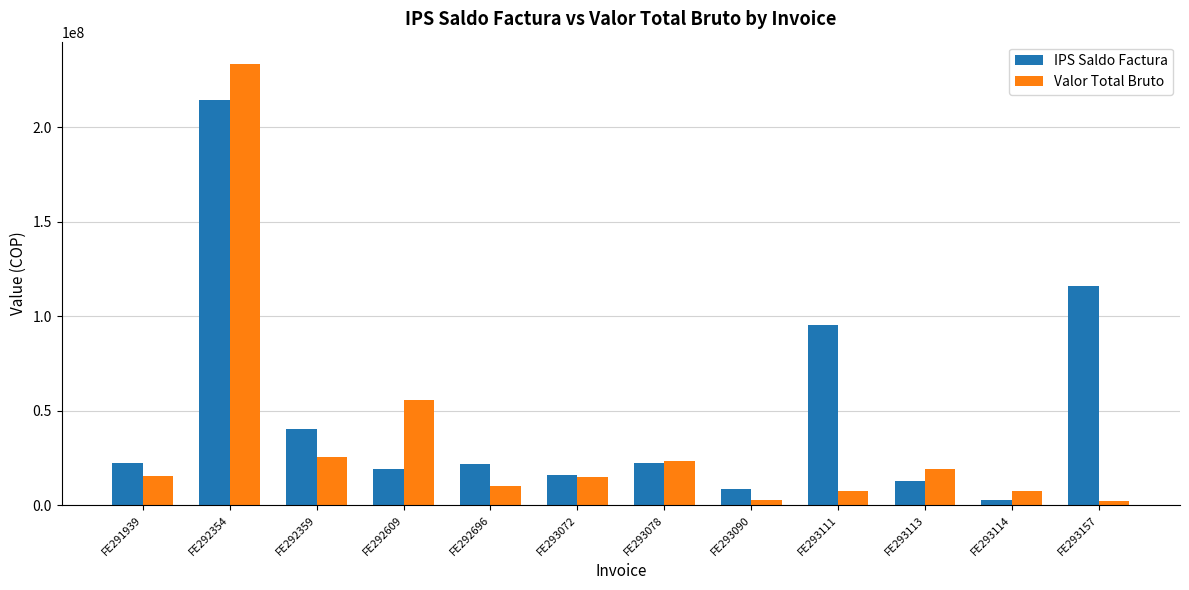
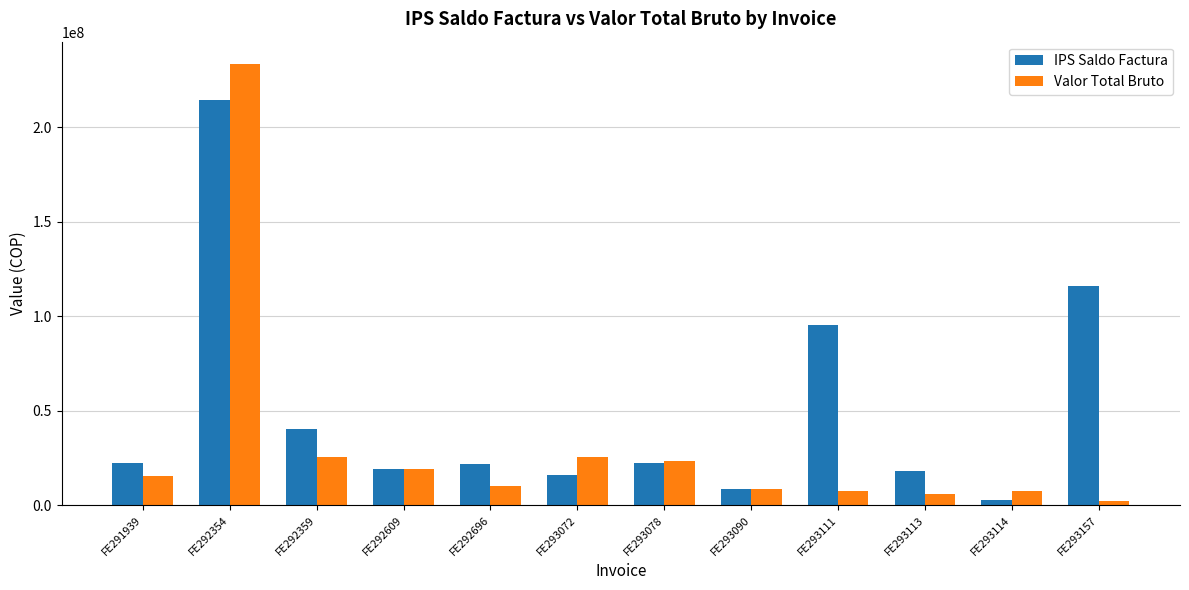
Valor Total Bruto, FE292609: 56000000 -> 19000000
Valor Total Bruto, FE293072: 15000000 -> 25000000
Valor Total Bruto, FE293090: 3000000 -> 9000000
IPS Saldo Factura, FE293113: 13000000 -> 18000000
Valor Total Bruto, FE293113: 19000000 -> 6000000
